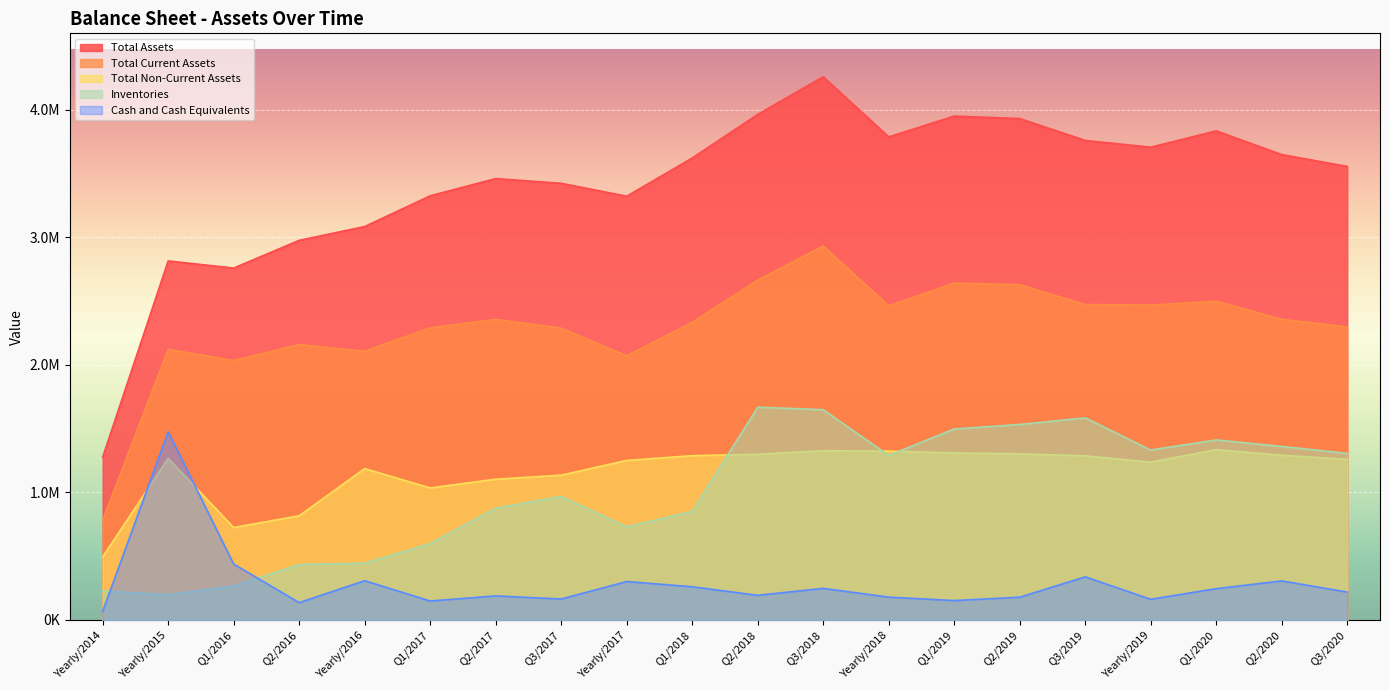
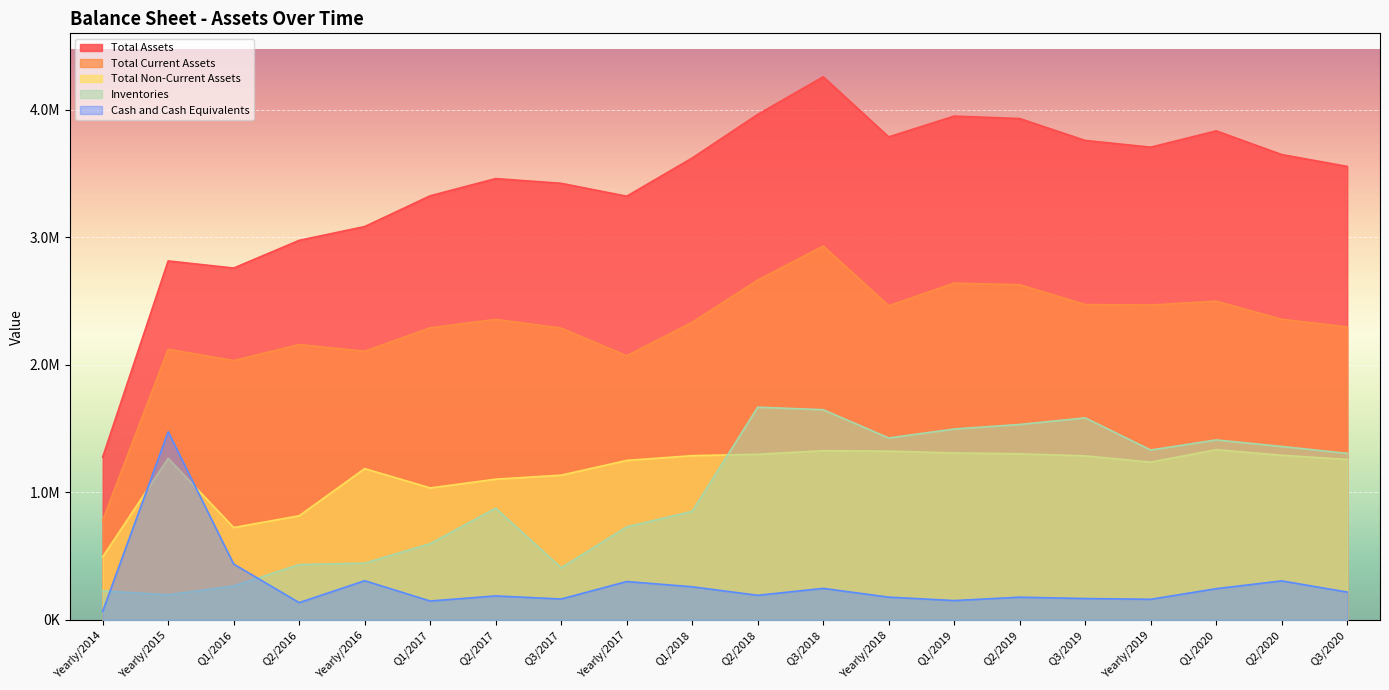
Inventories, Q3/2017: 970000 -> 410000
Inventories, Yearly/2018: 1290000 -> 1430000
Cash and Cash Equivalents, Q3/2019: 340000 -> 170000
